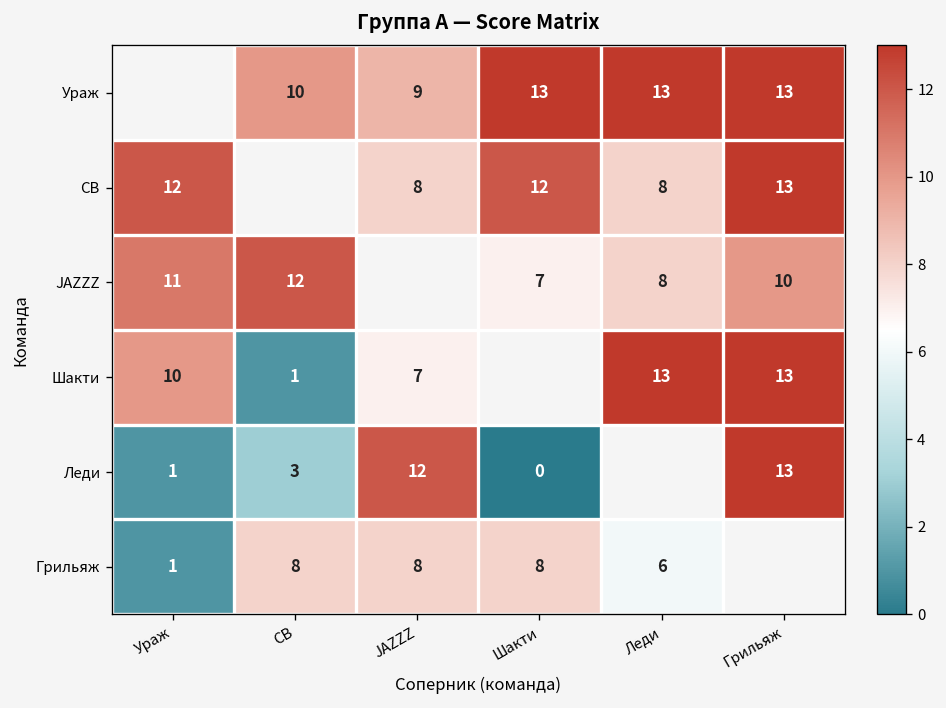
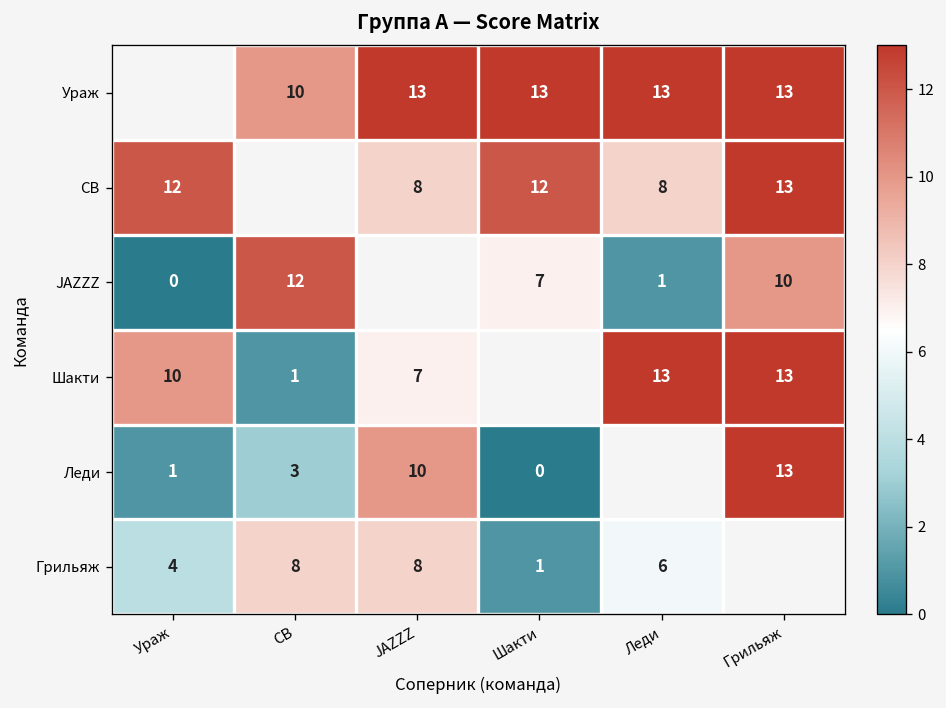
Ураж, JAZZZ: 9 -> 13
JAZZZ, Ураж: 11 -> 0
JAZZZ, Леди: 8 -> 1
Леди, JAZZZ: 12 -> 10
Грильяж, Ураж: 1 -> 4
Грильяж, Шакти: 8 -> 1
